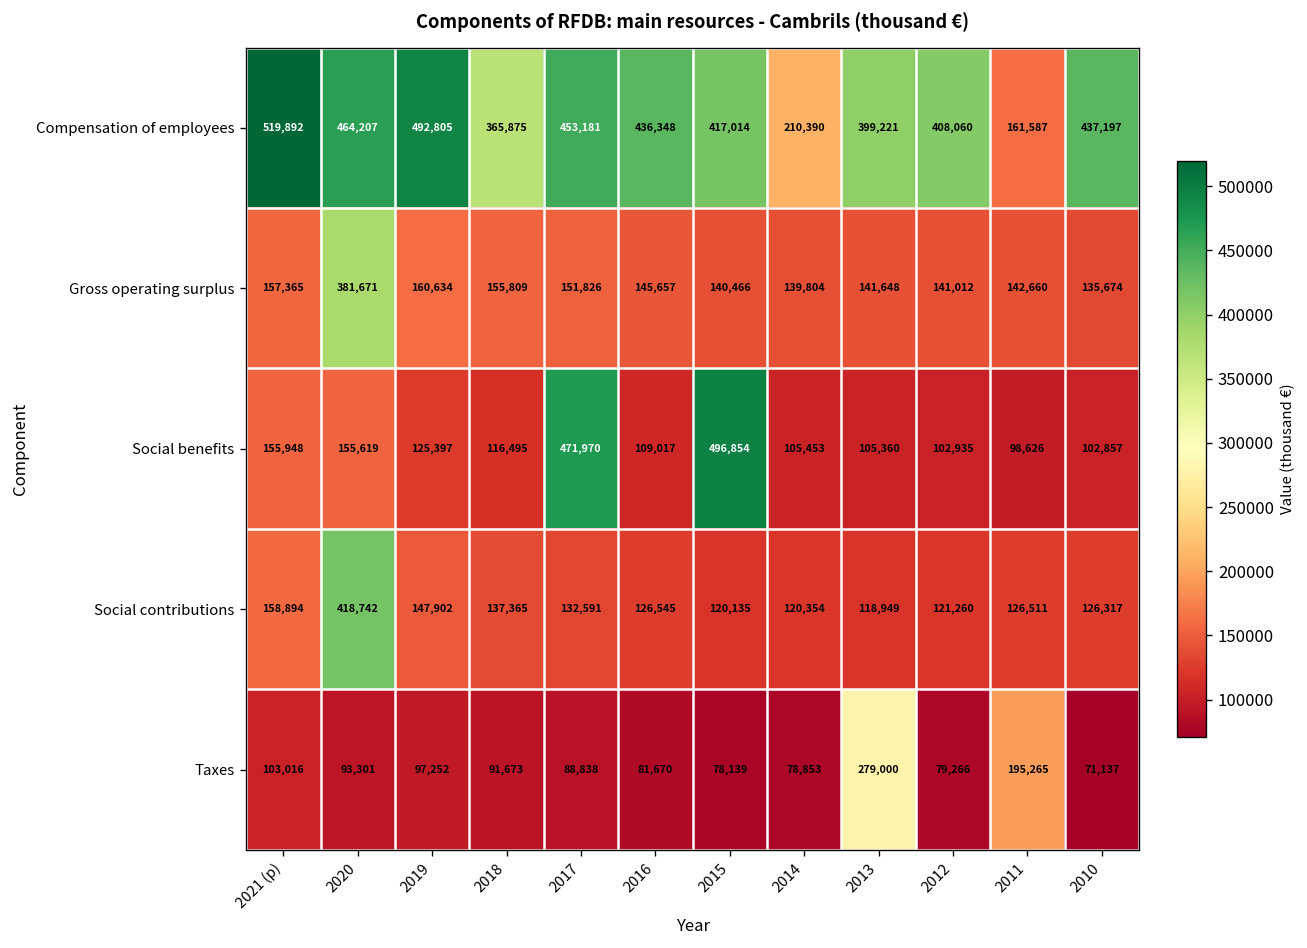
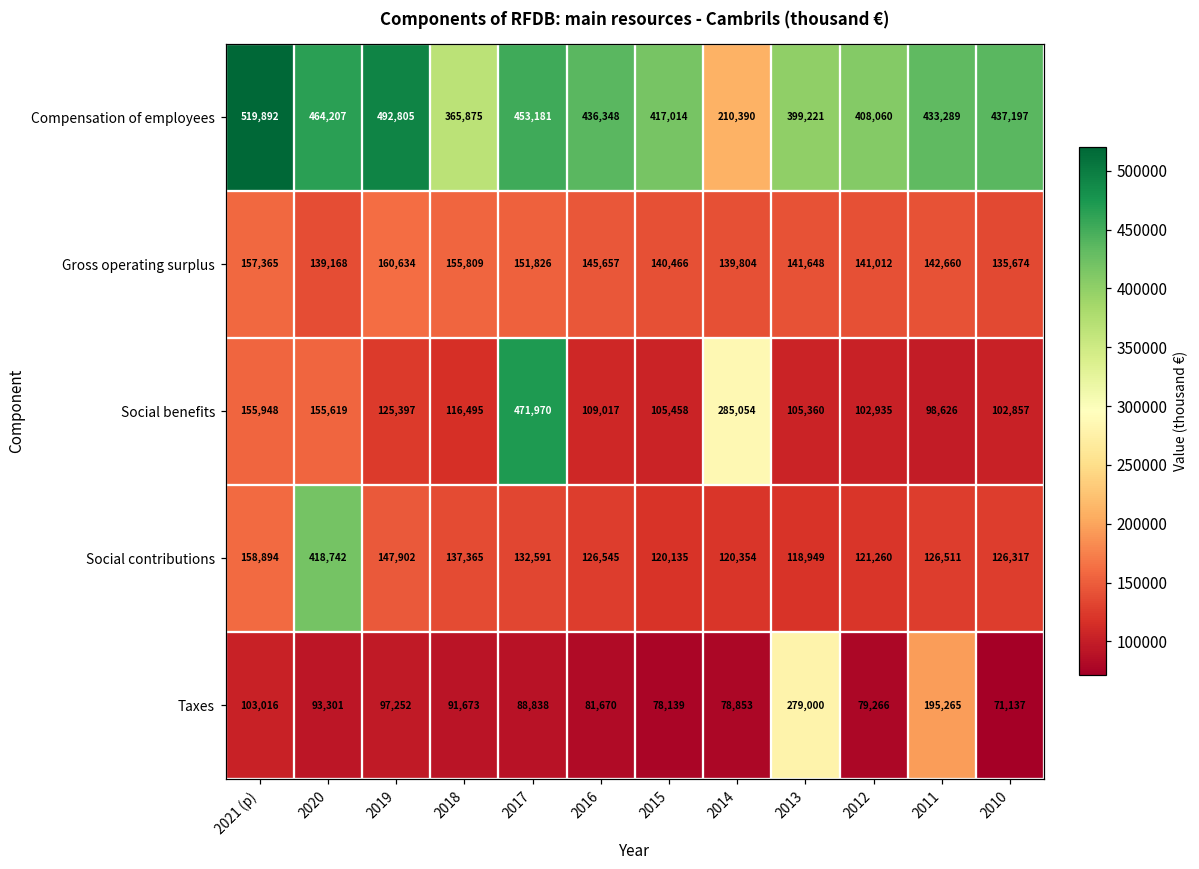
Compensation of employees, 2011: 161,587 -> 433,289
Gross operating surplus, 2020: 381,671 -> 139,168
Social benefits, 2015: 496,854 -> 105,458
Social benefits, 2014: 105,453 -> 285,054
